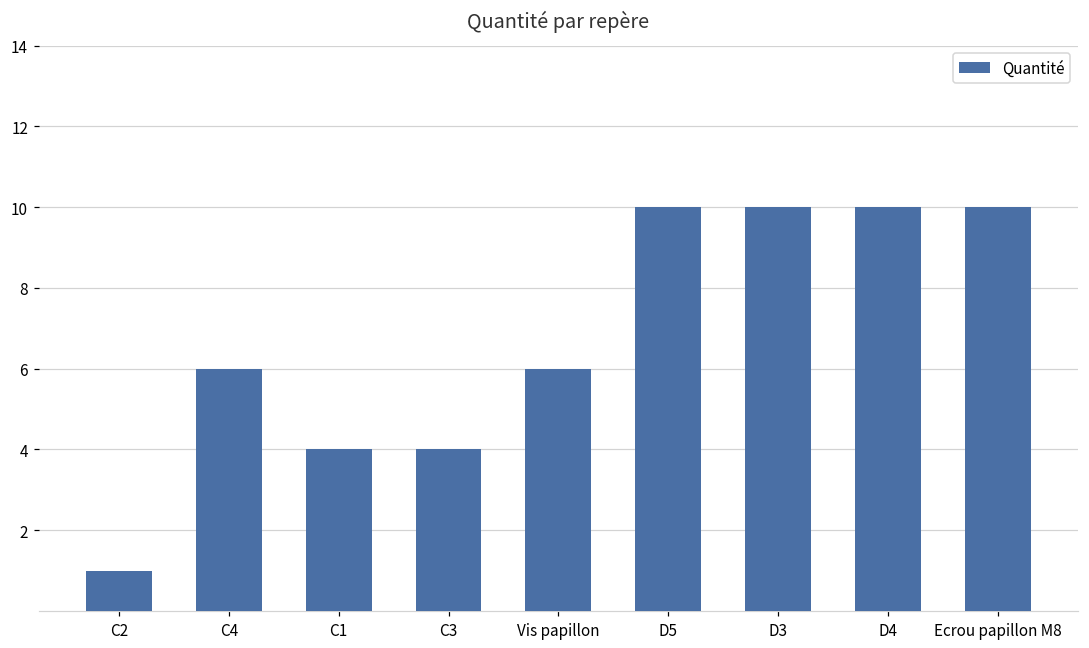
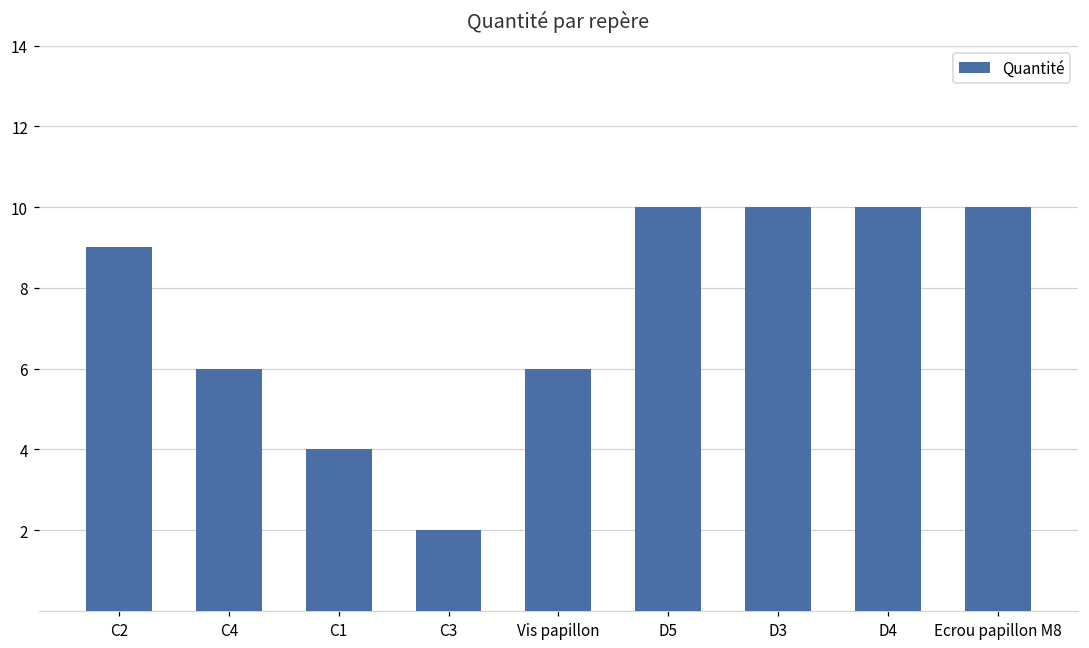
C2: 1 -> 9
C3: 4 -> 2
